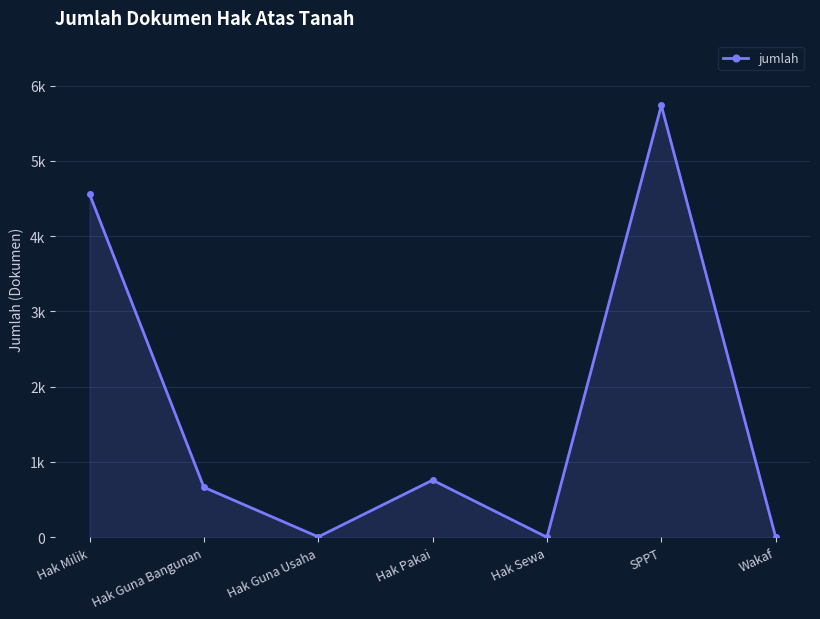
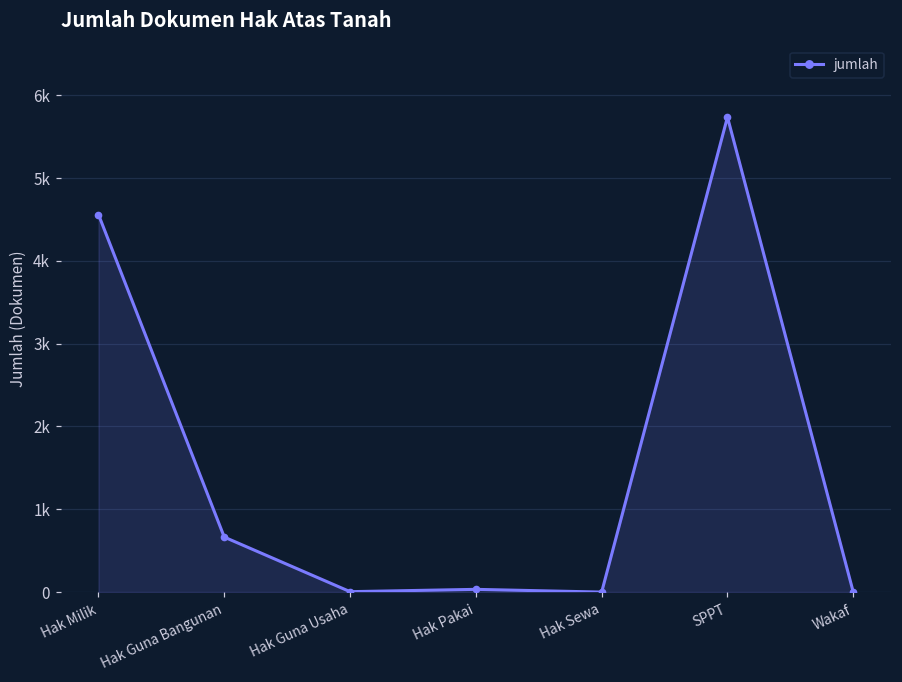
Hak Pakai: 800 -> 0
